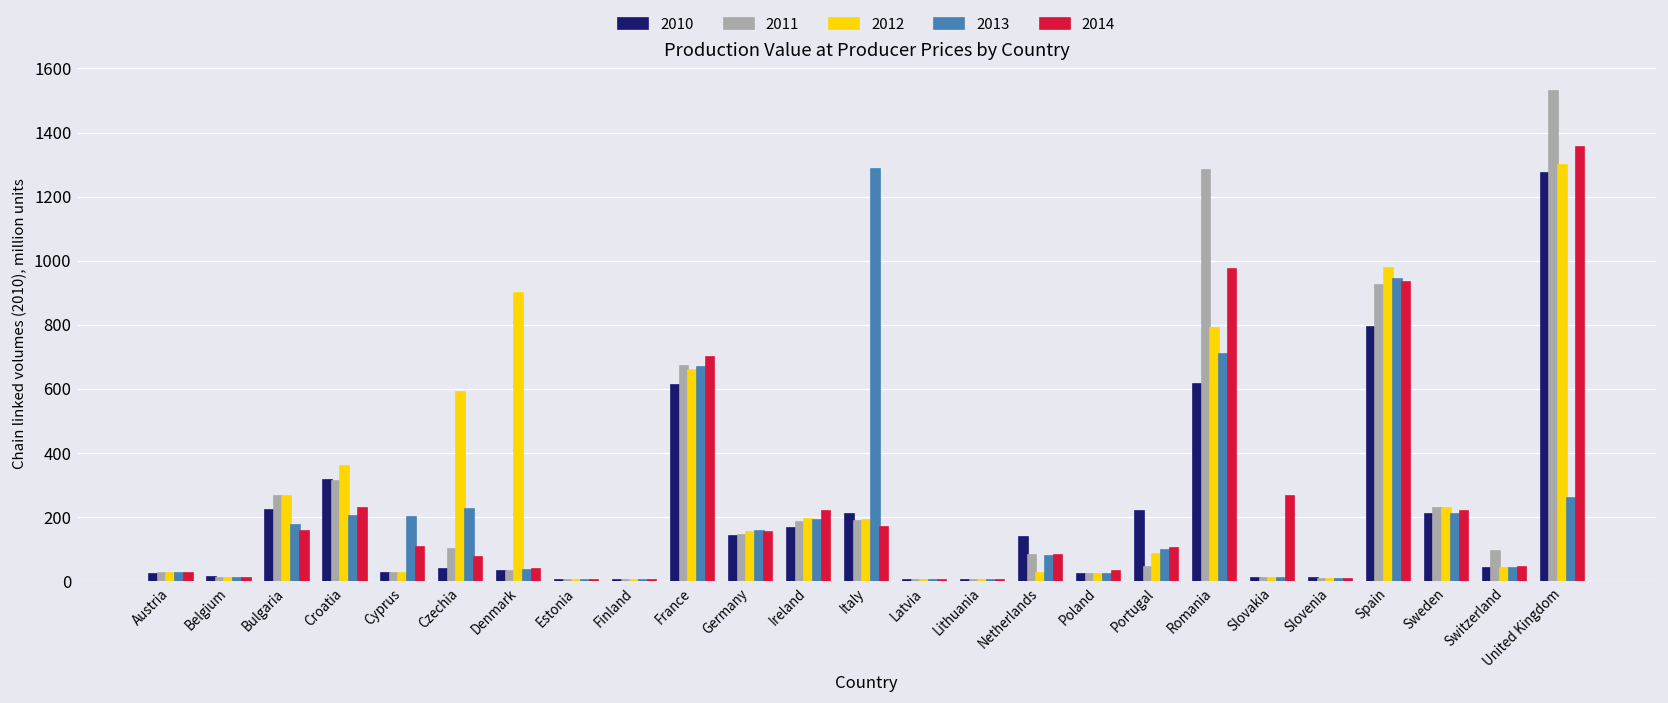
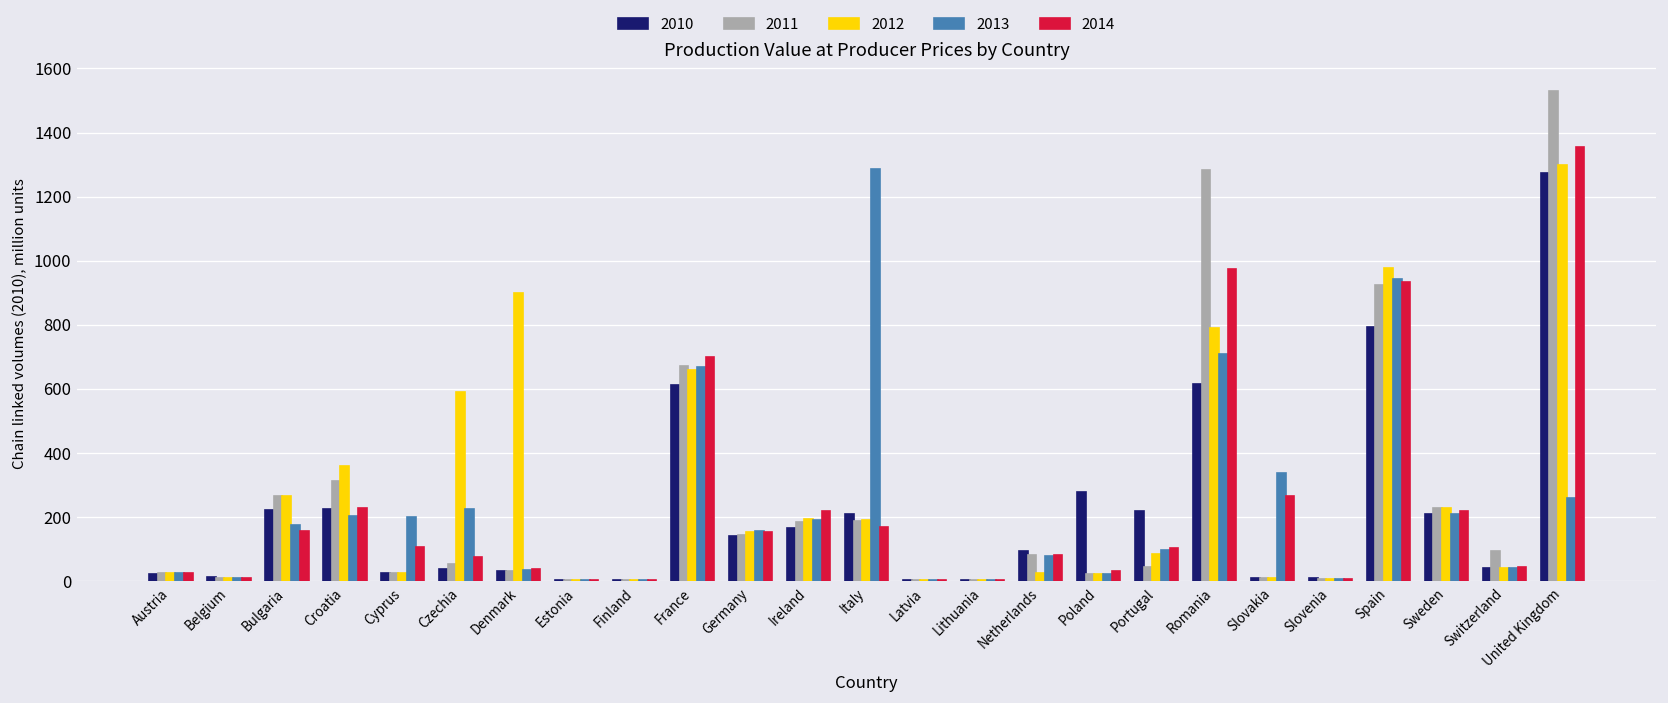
2010, Croatia: 320 -> 220
2011, Czechia: 100 -> 50
2010, Netherlands: 140 -> 90
2010, Poland: 20 -> 280
2013, Slovakia: 10 -> 340
